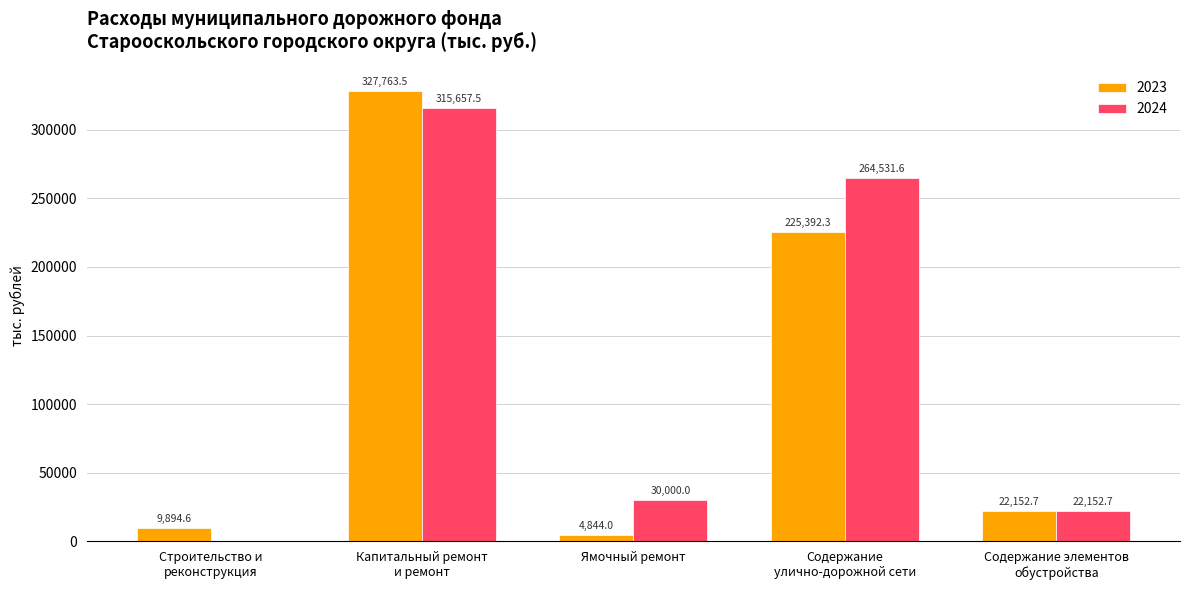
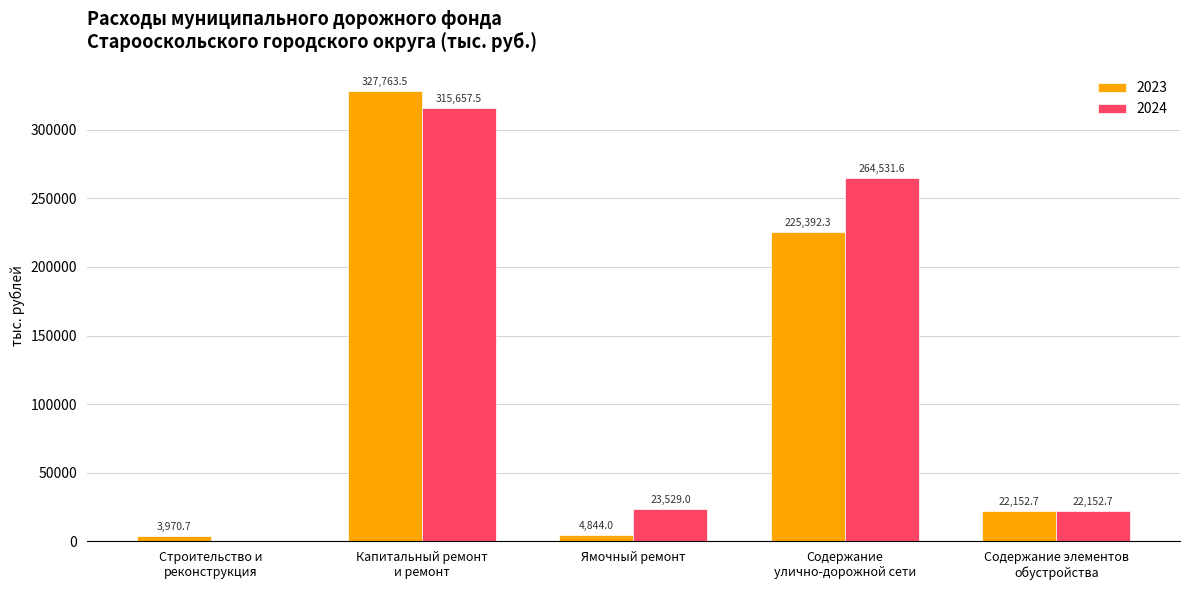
2023, Строительство и реконструкция: 9,894.6 -> 3,970.7
2024, Ямочный ремонт: 30,000.0 -> 23,529.0
